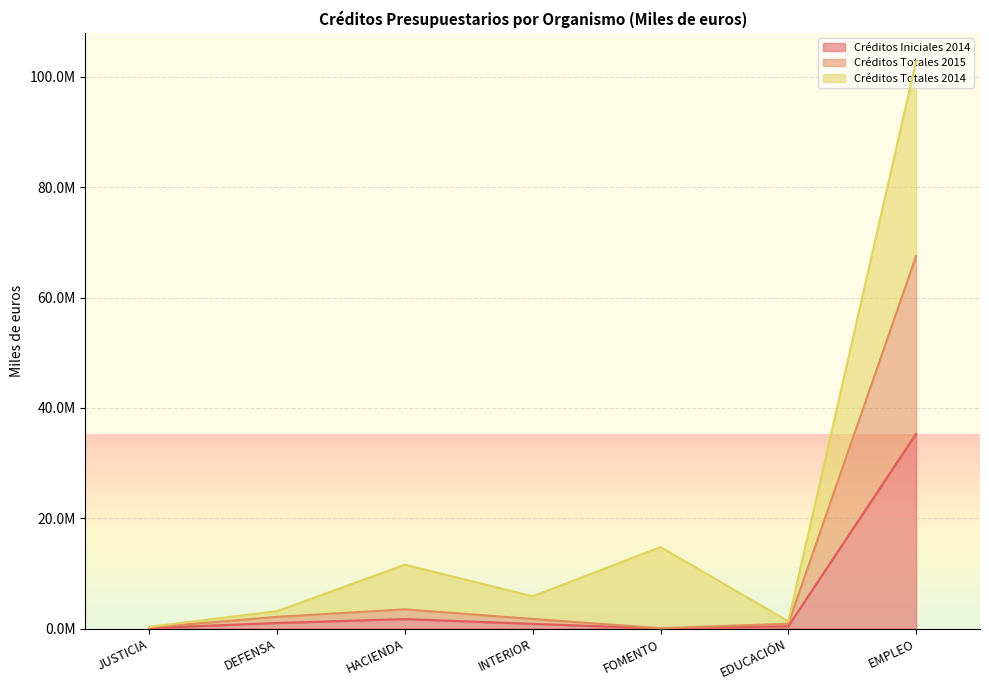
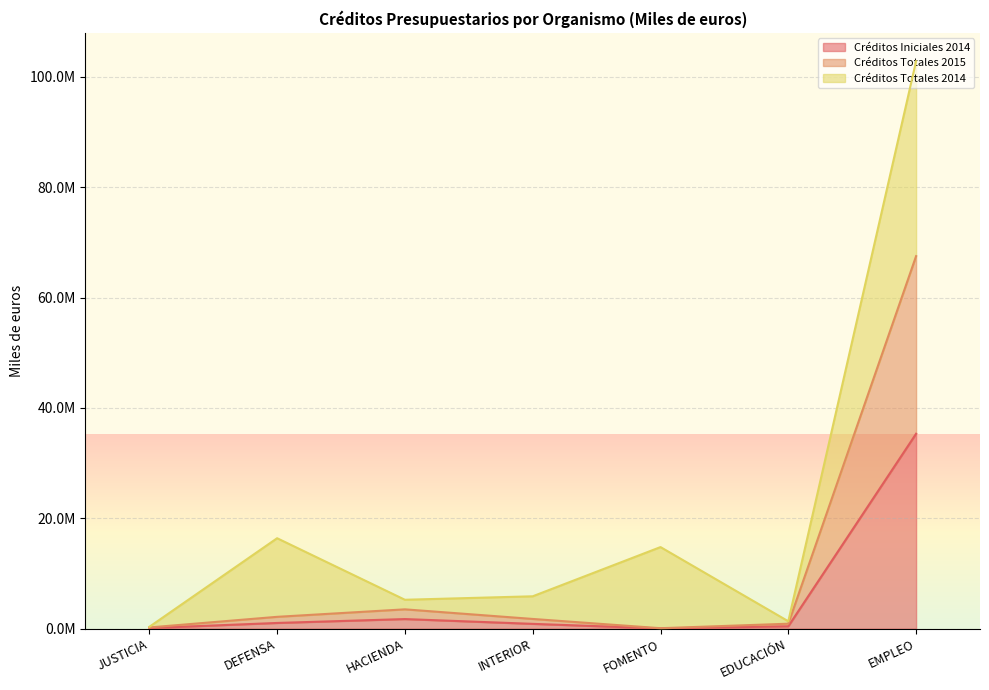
Créditos Totales 2014, DEFENSA: 1000000 -> 14000000
Créditos Totales 2014, HACIENDA: 8000000 -> 2000000
